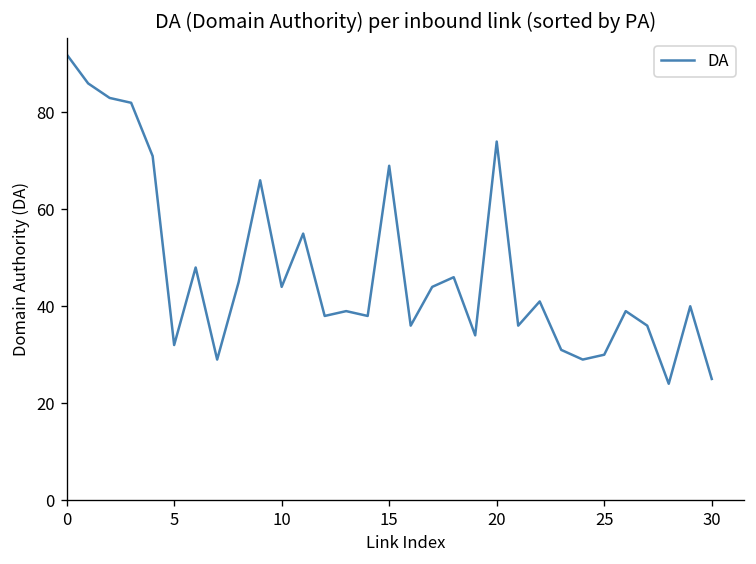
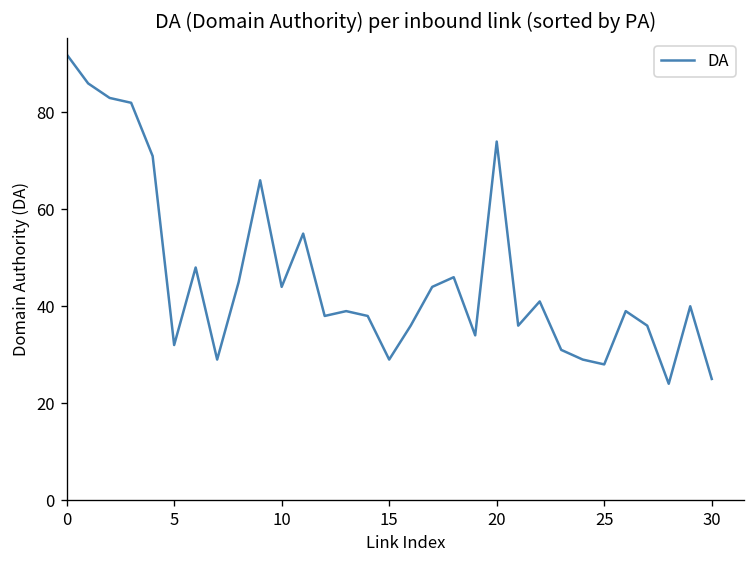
15: 69 -> 29
25: 30 -> 28
